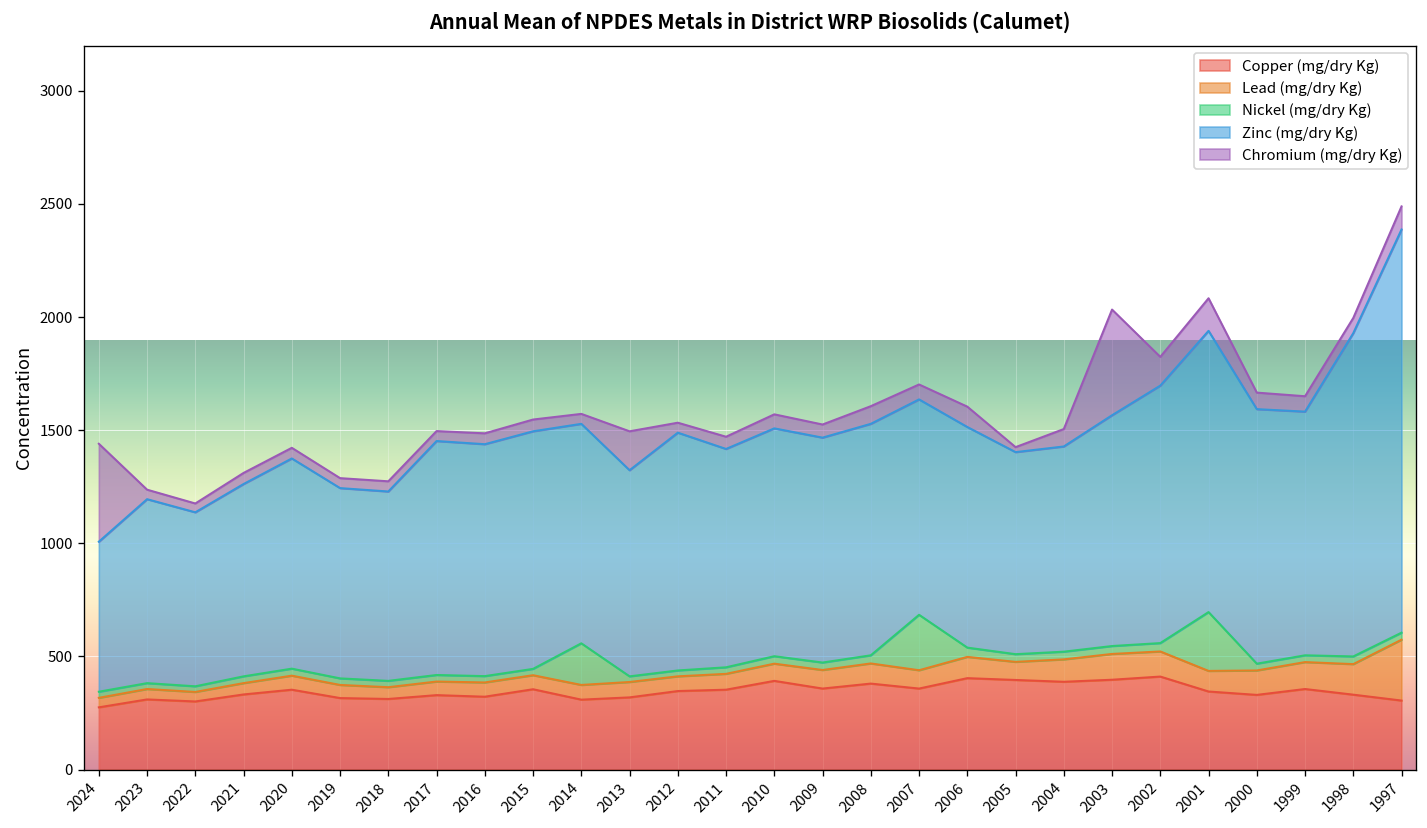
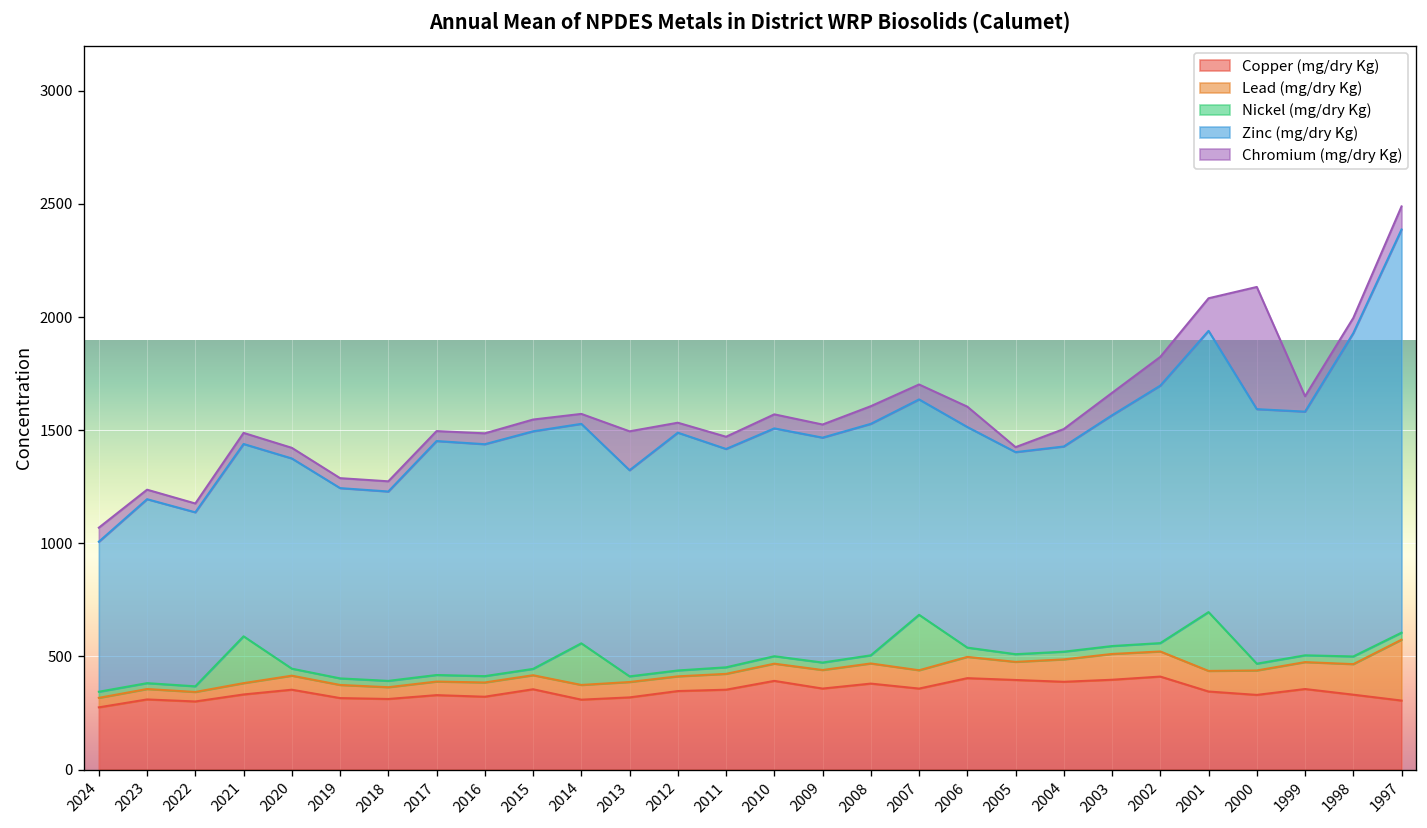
Chromium (mg/dry Kg), 2024: 430 -> 60
Nickel (mg/dry Kg), 2021: 30 -> 210
Chromium (mg/dry Kg), 2003: 470 -> 100
Chromium (mg/dry Kg), 2000: 70 -> 540
